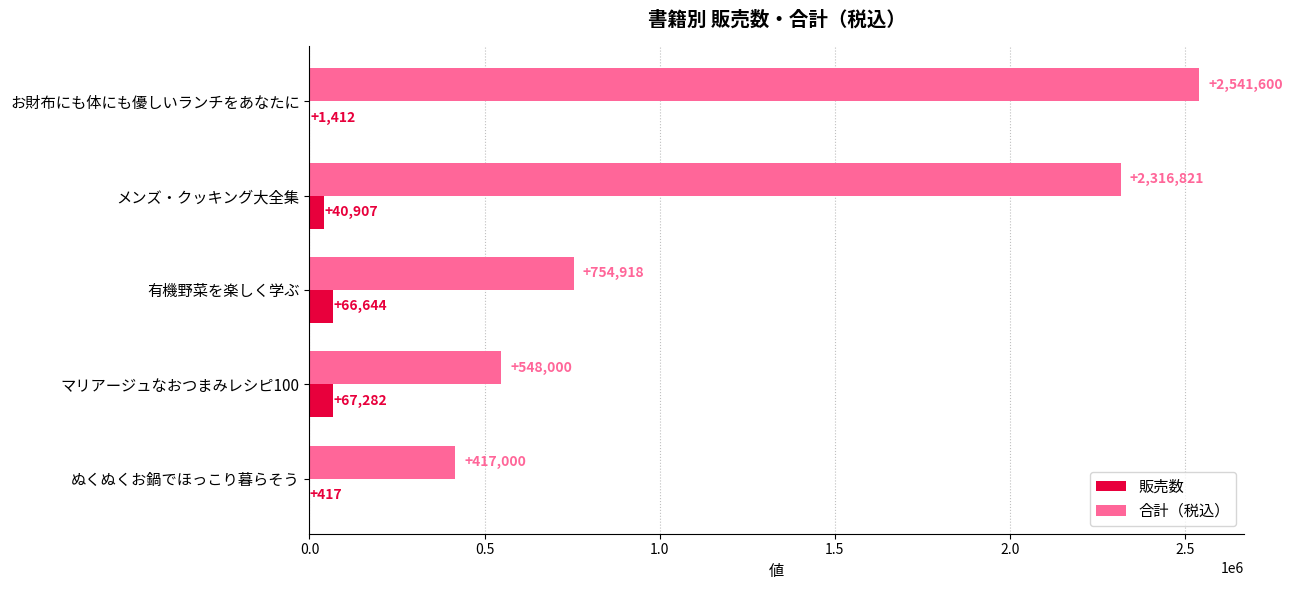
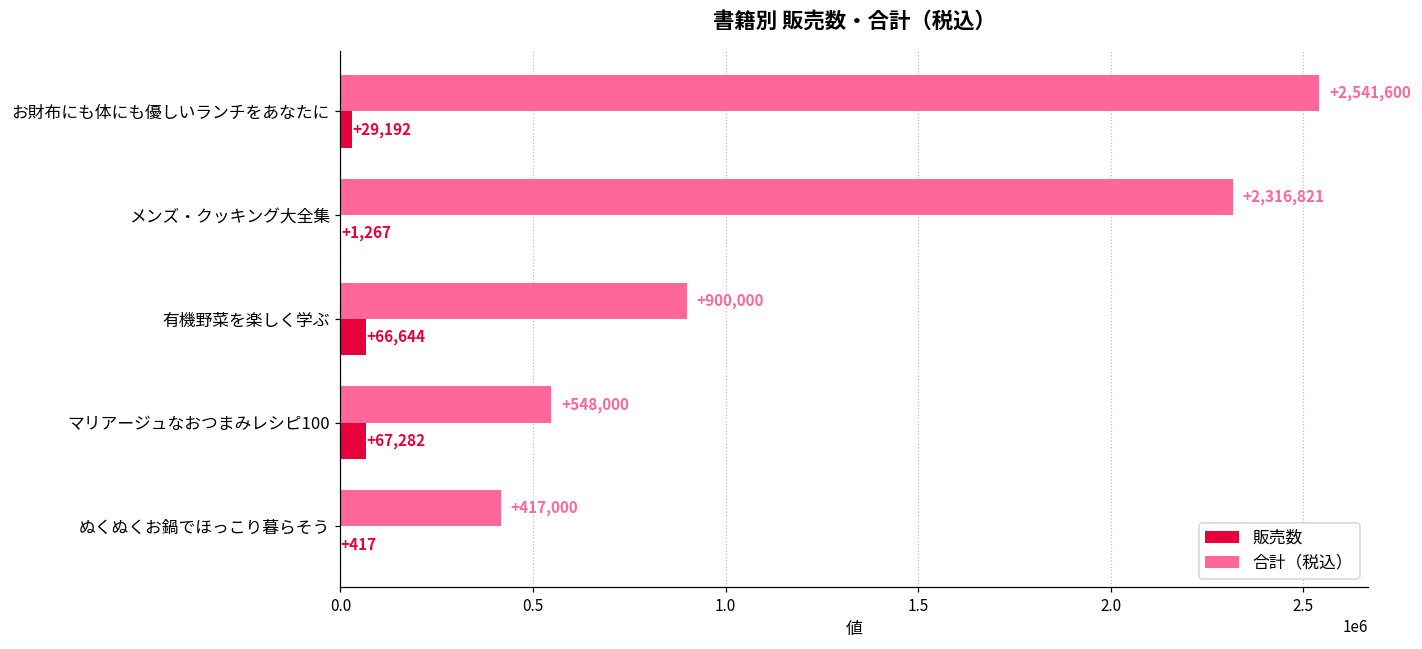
販売数, お財布にも体にも優しいランチをあなたに: +1,412 -> +29,192
販売数, メンズ・クッキング大全集: +40,907 -> +1,267
合計（税込）, 有機野菜を楽しく学ぶ: +754,918 -> +900,000
